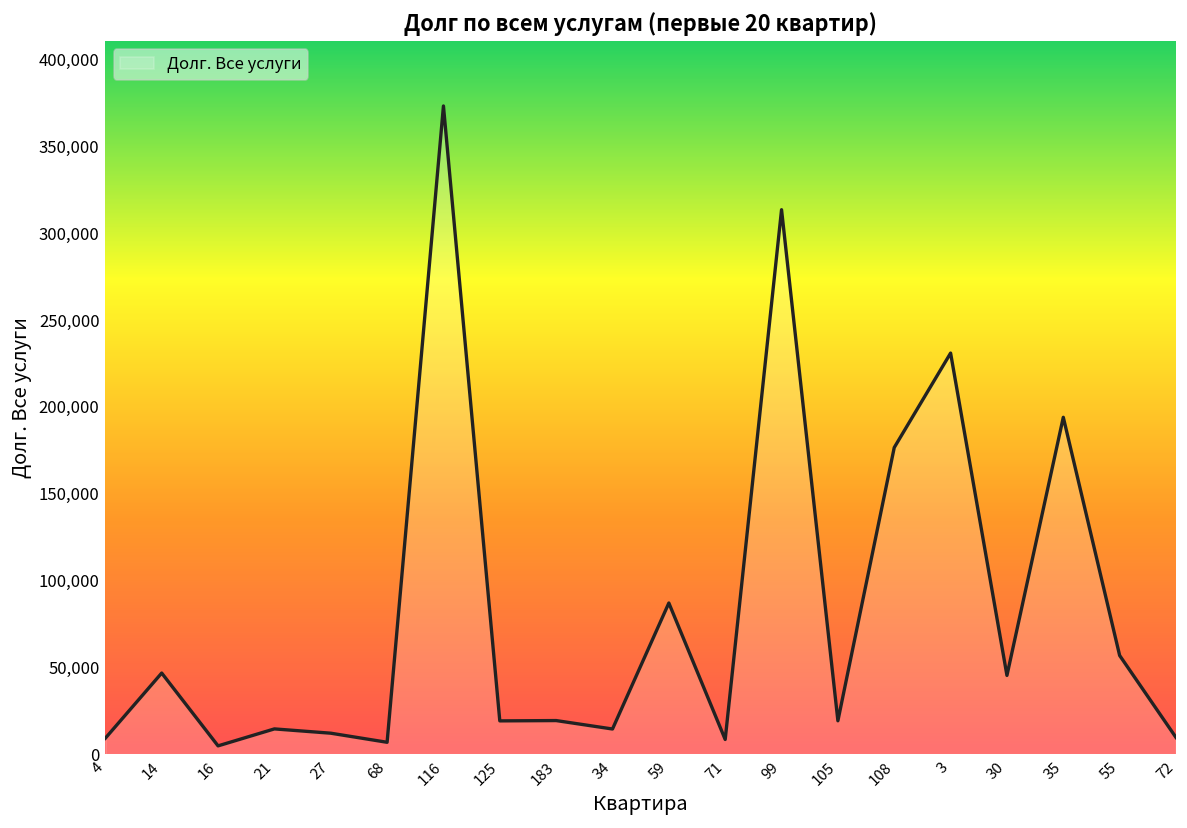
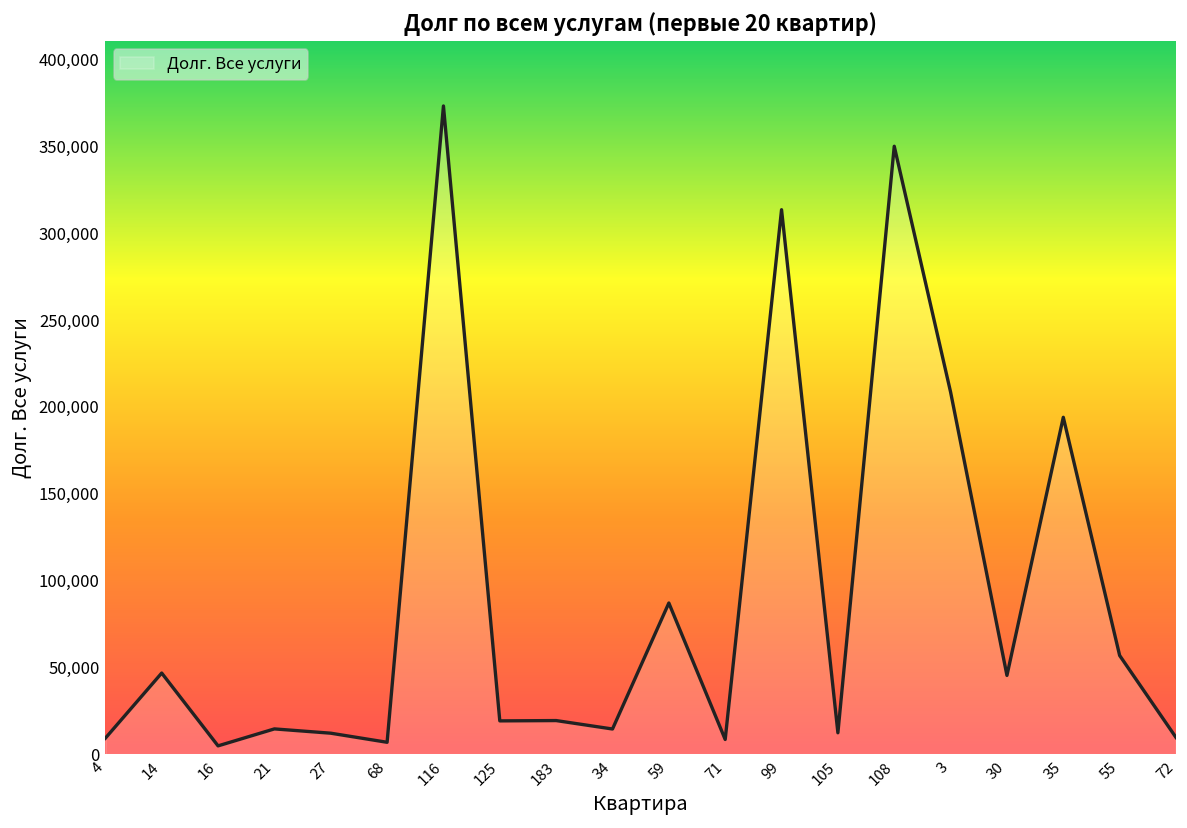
105: 19,000 -> 12,000
108: 177,000 -> 350,000
3: 231,000 -> 208,000
